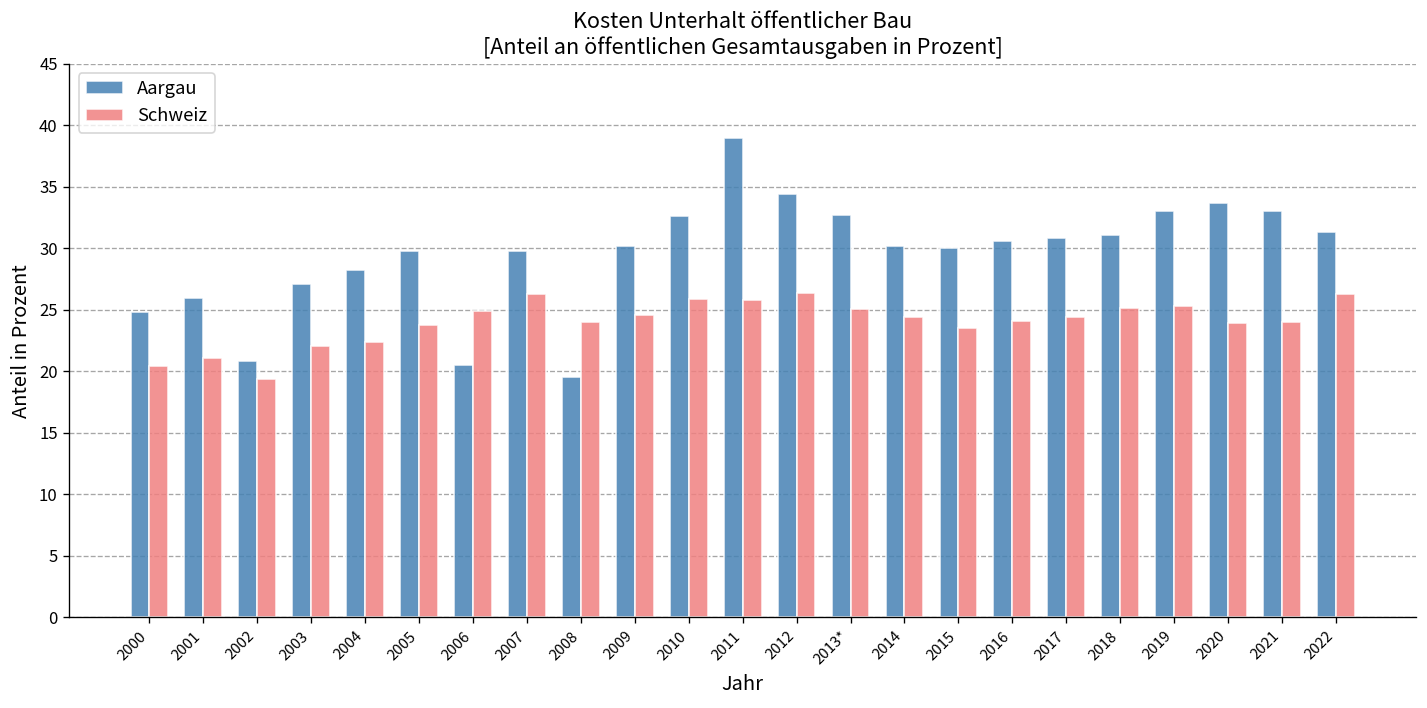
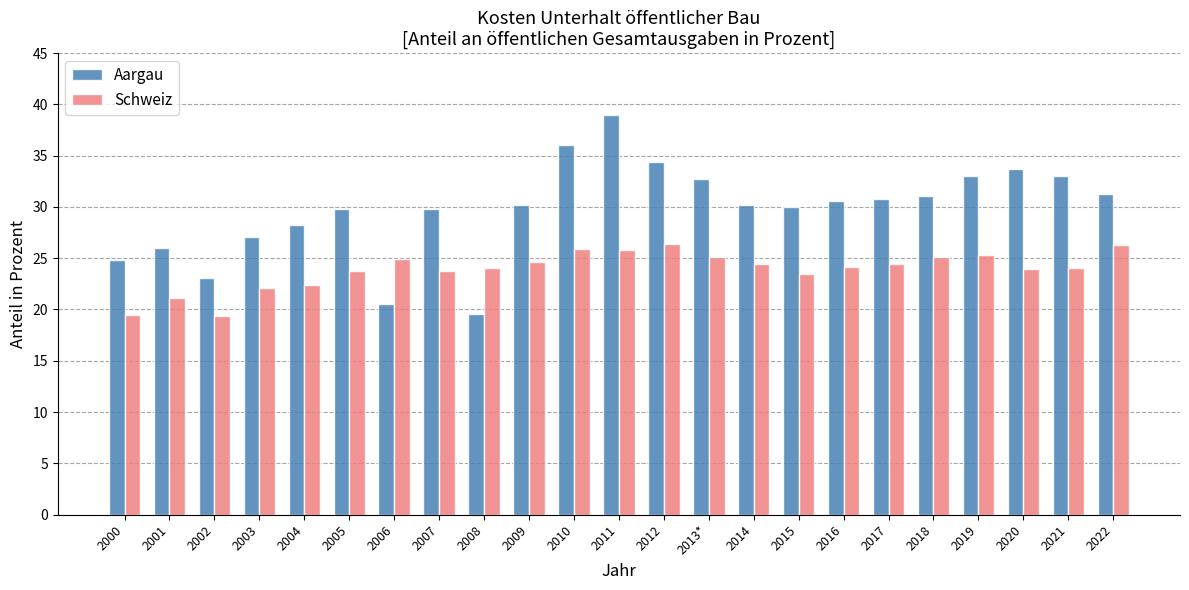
Schweiz, 2000: 20.4 -> 19.5
Aargau, 2002: 20.8 -> 23.1
Schweiz, 2007: 26.3 -> 23.8
Aargau, 2010: 32.6 -> 36.0
